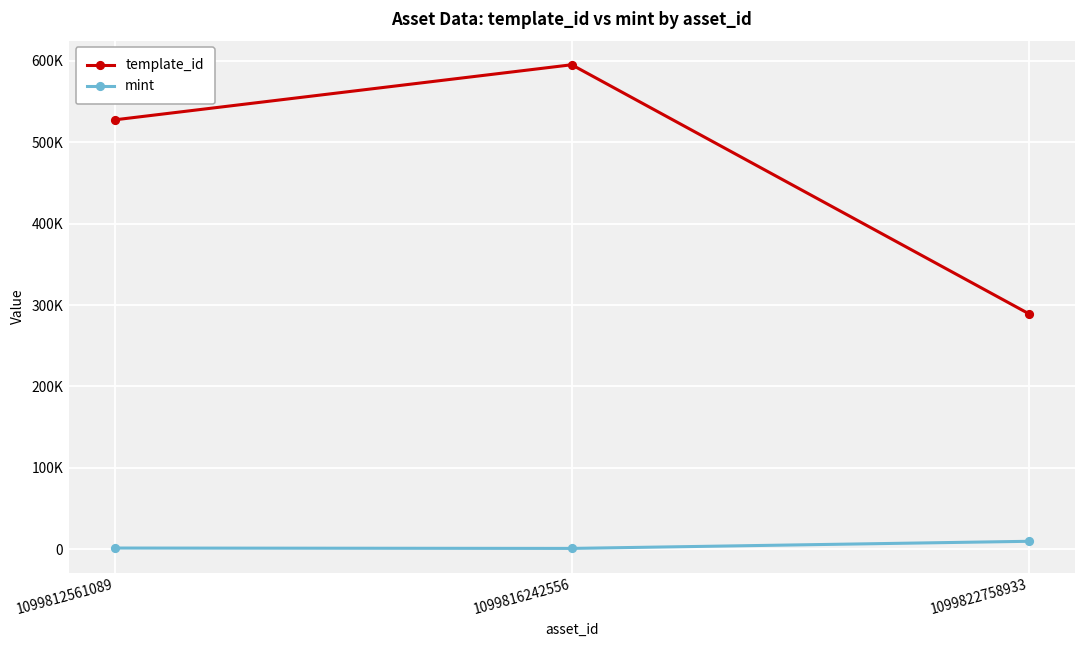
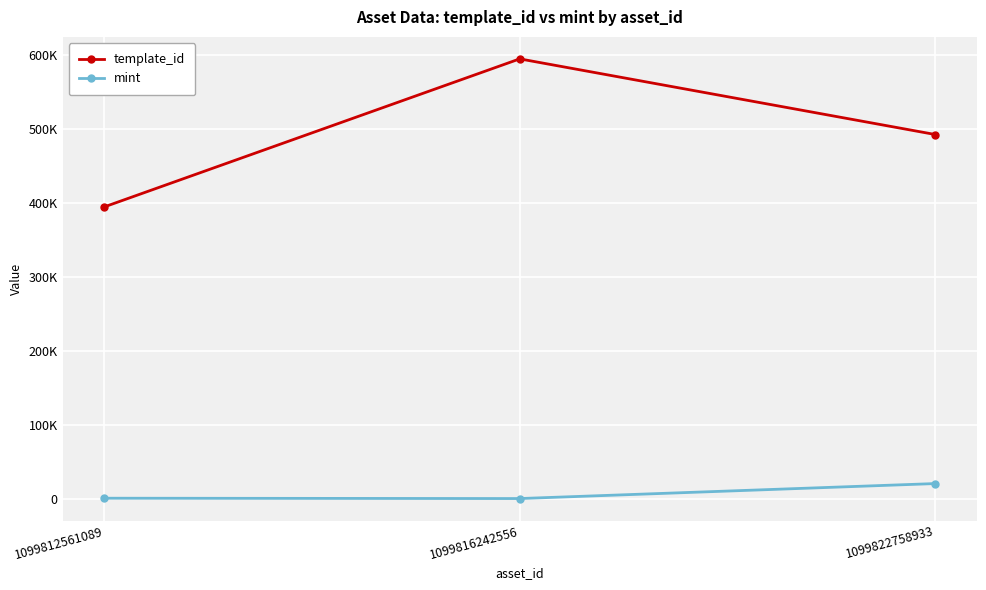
template_id, 1099812561089: 530000 -> 400000
template_id, 1099822758933: 290000 -> 490000
mint, 1099822758933: 10000 -> 20000
